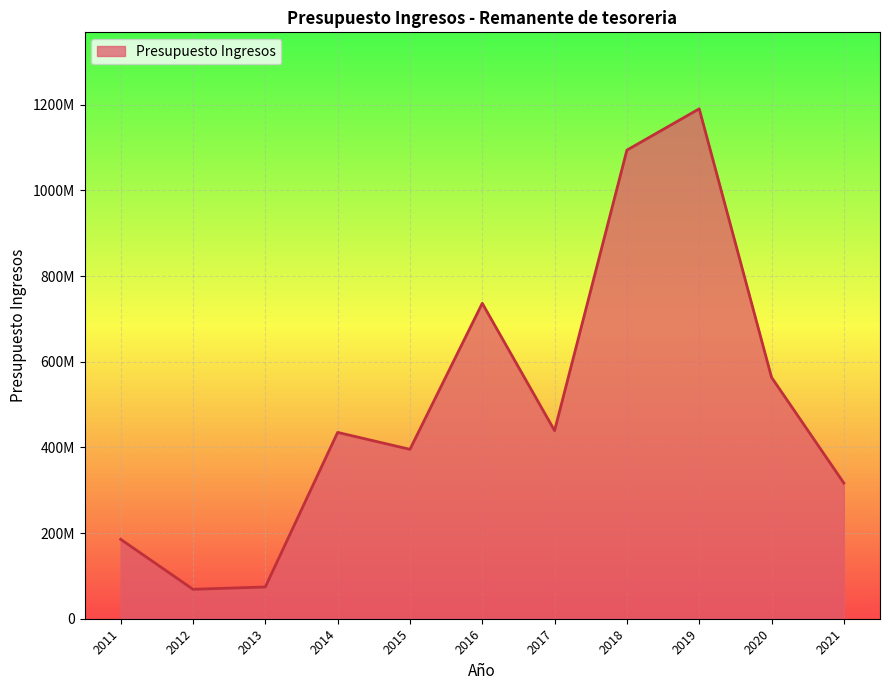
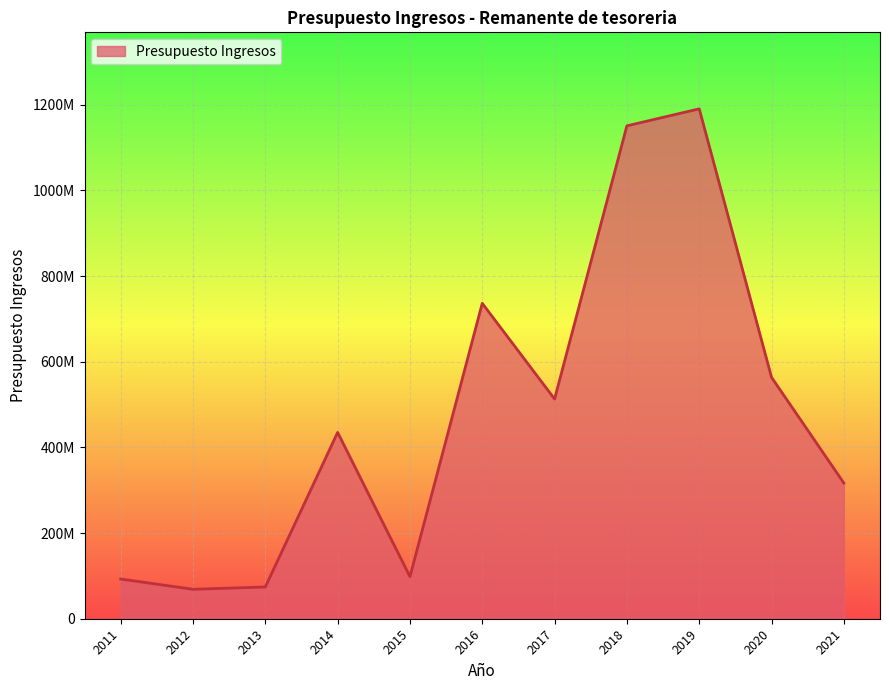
2011: 190000000 -> 90000000
2015: 400000000 -> 100000000
2017: 440000000 -> 510000000
2018: 1090000000 -> 1150000000
